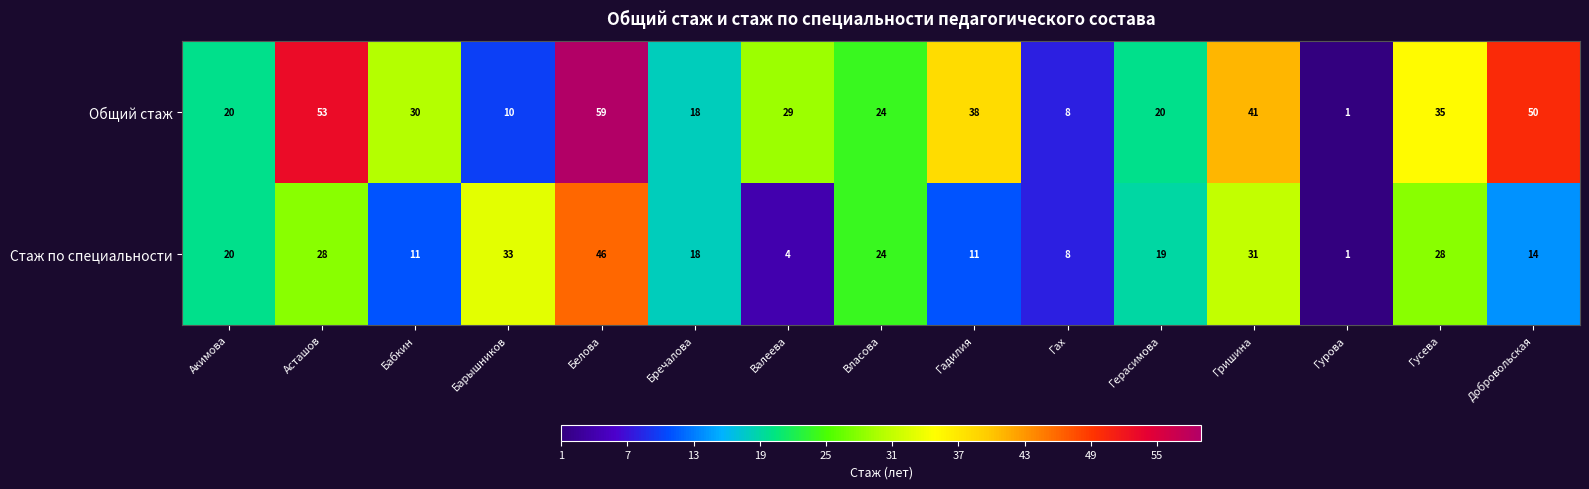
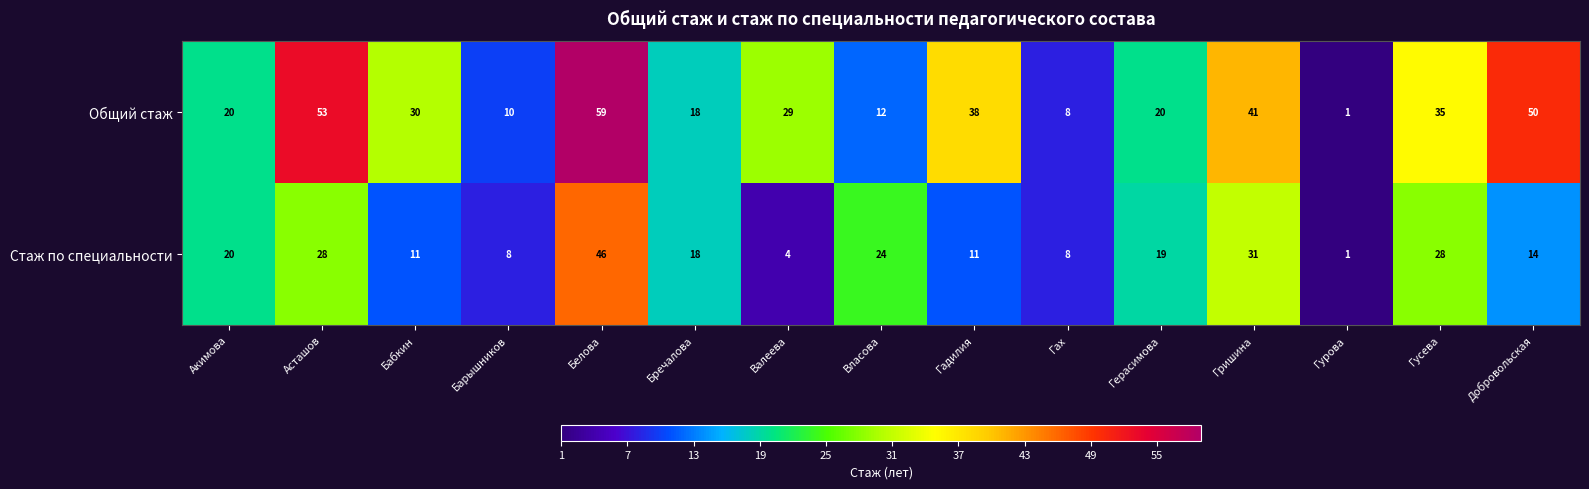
Общий стаж, Власова: 24 -> 12
Стаж по специальности, Барышников: 33 -> 8
